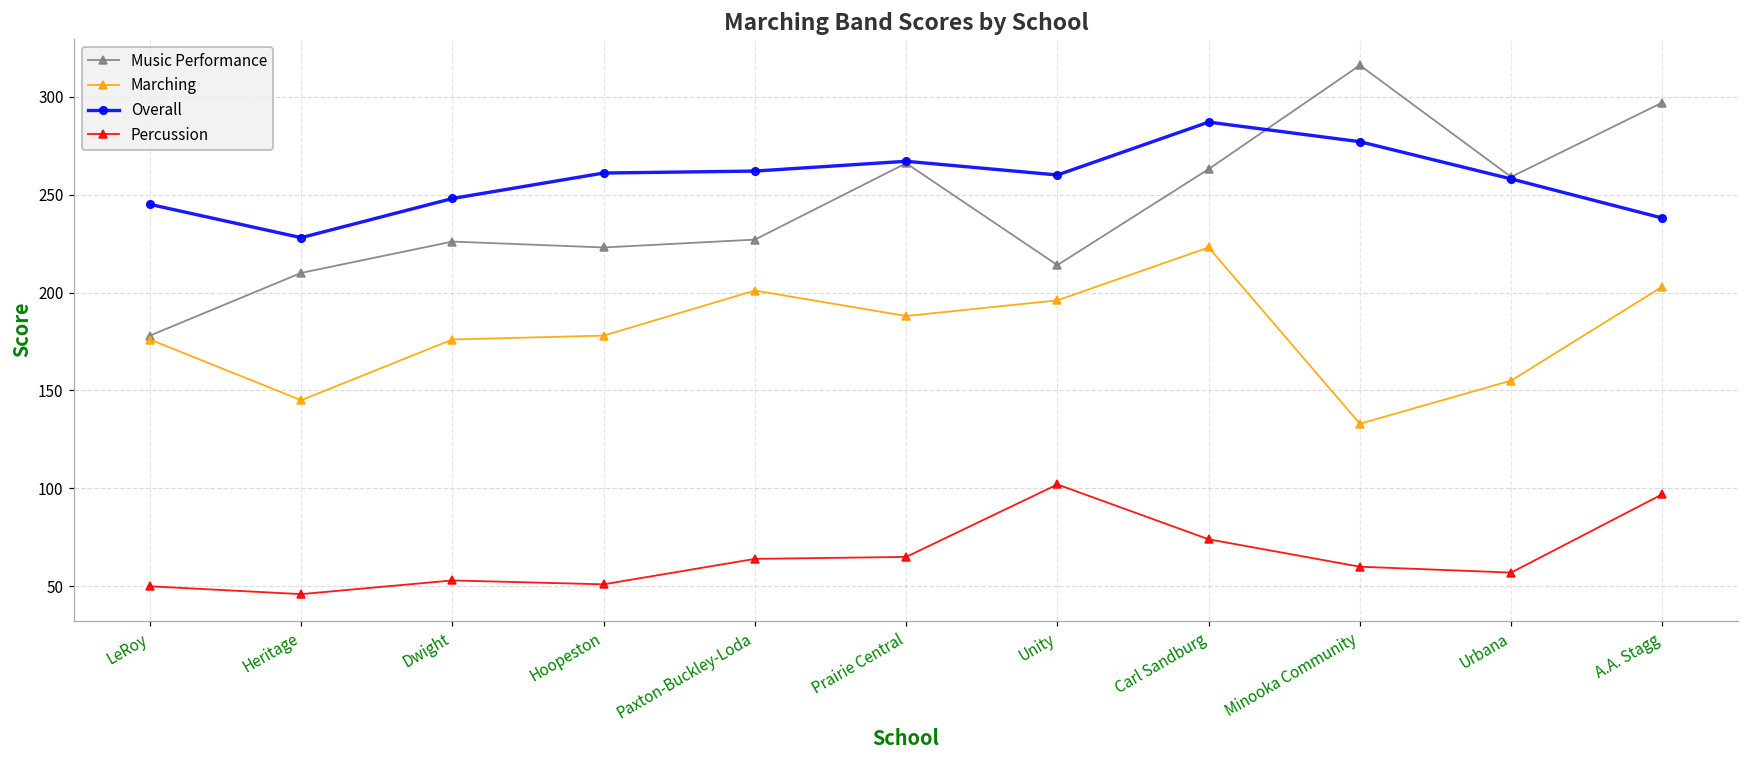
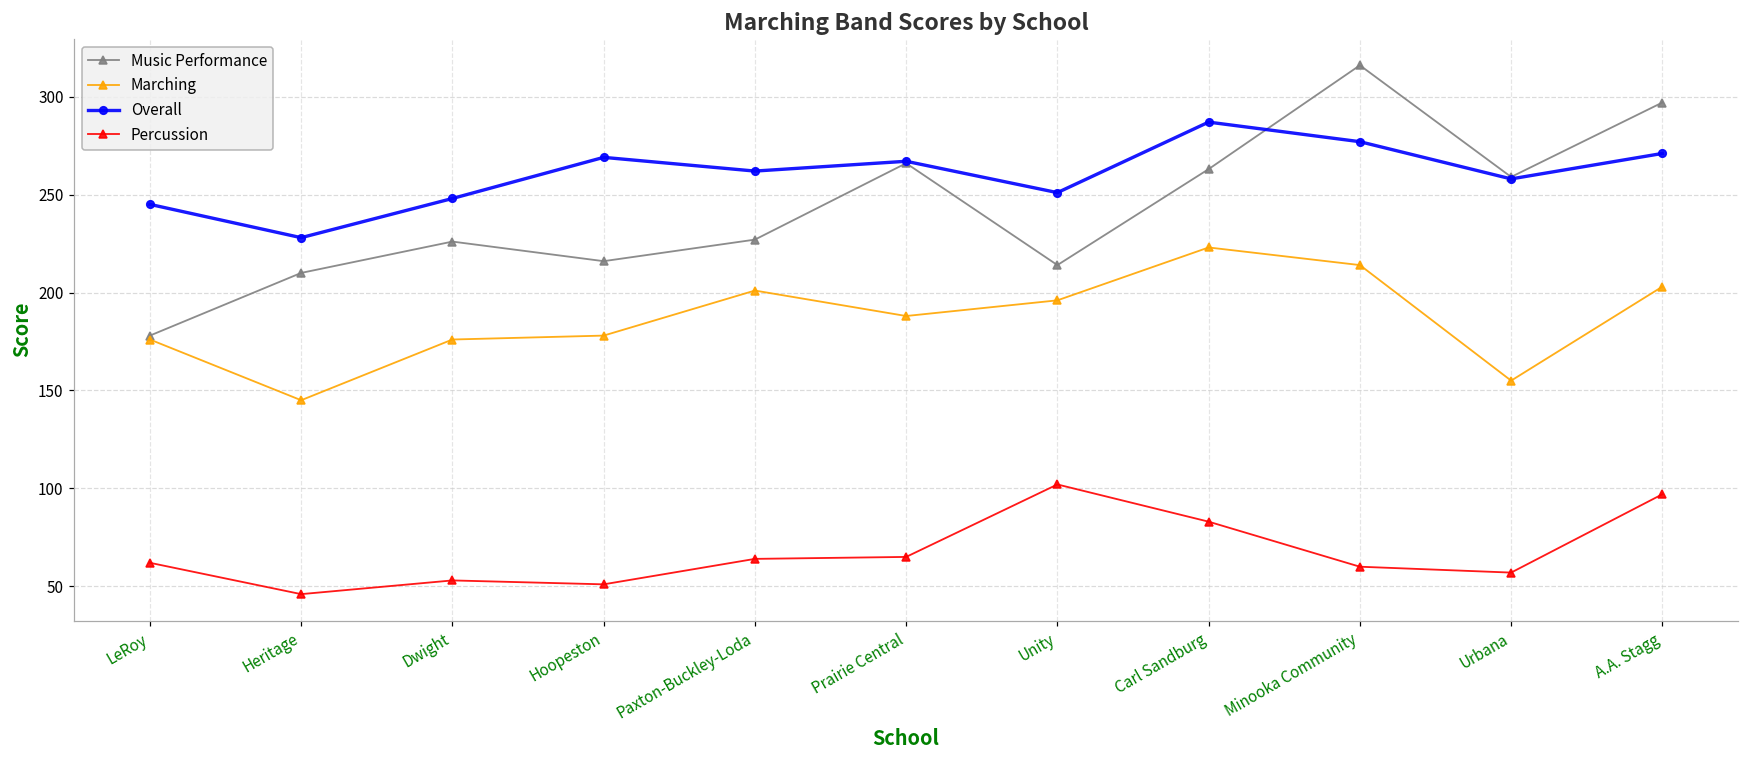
Percussion, LeRoy: 50 -> 62
Music Performance, Hoopeston: 223 -> 216
Overall, Hoopeston: 261 -> 269
Overall, Unity: 260 -> 251
Percussion, Carl Sandburg: 74 -> 83
Marching, Minooka Community: 133 -> 214
Overall, A.A. Stagg: 238 -> 271
